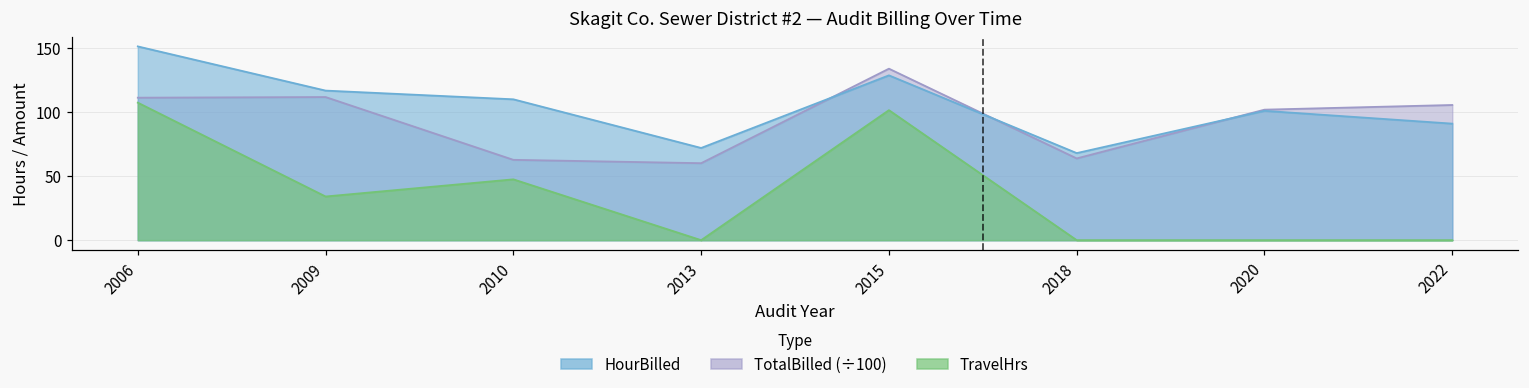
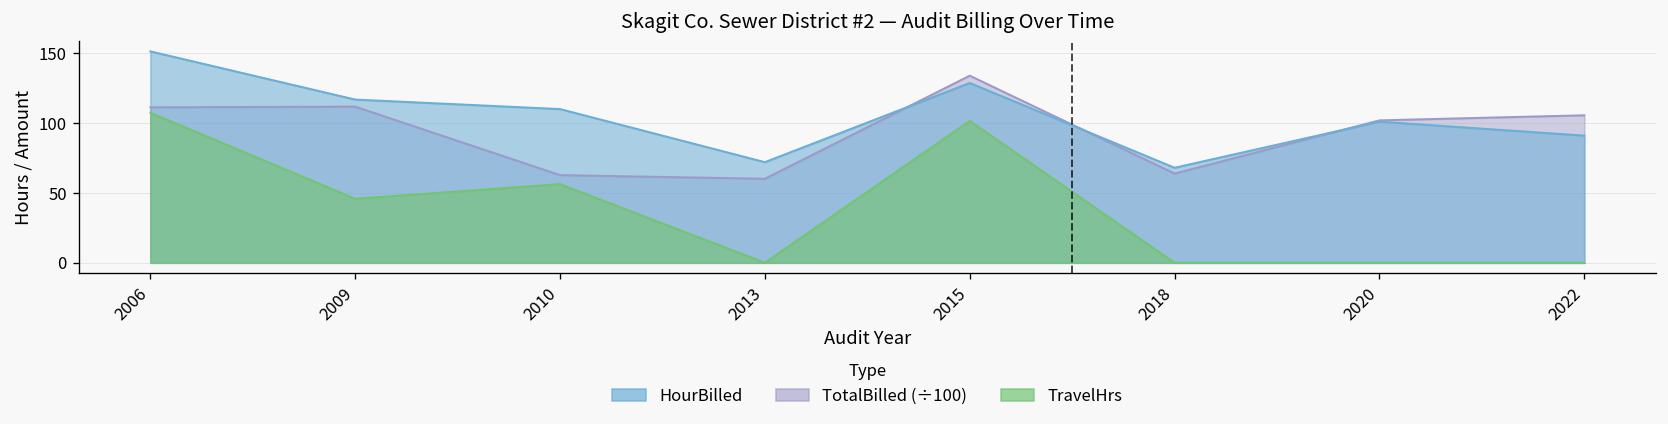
TravelHrs, 2009: 34 -> 46
TravelHrs, 2010: 48 -> 56
